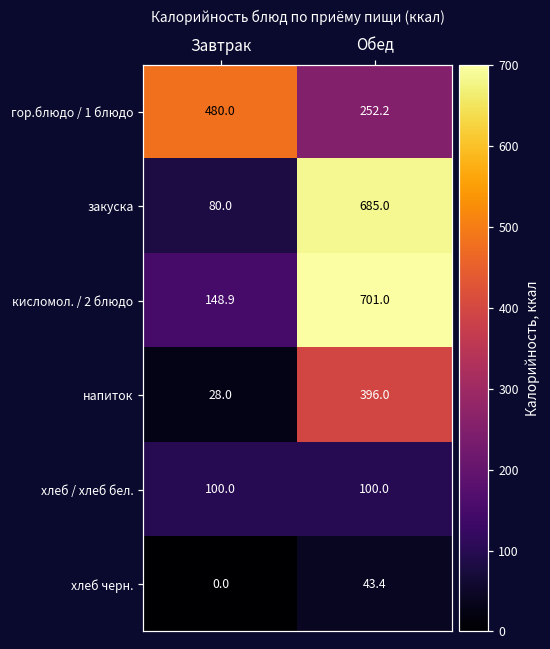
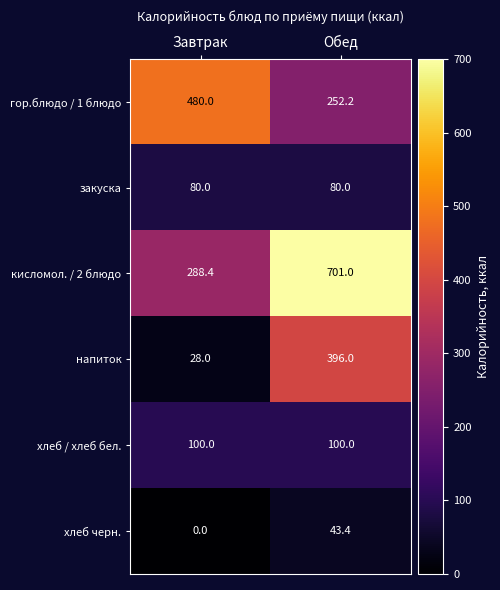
закуска, Обед: 685.0 -> 80.0
кисломол. / 2 блюдо, Завтрак: 148.9 -> 288.4
